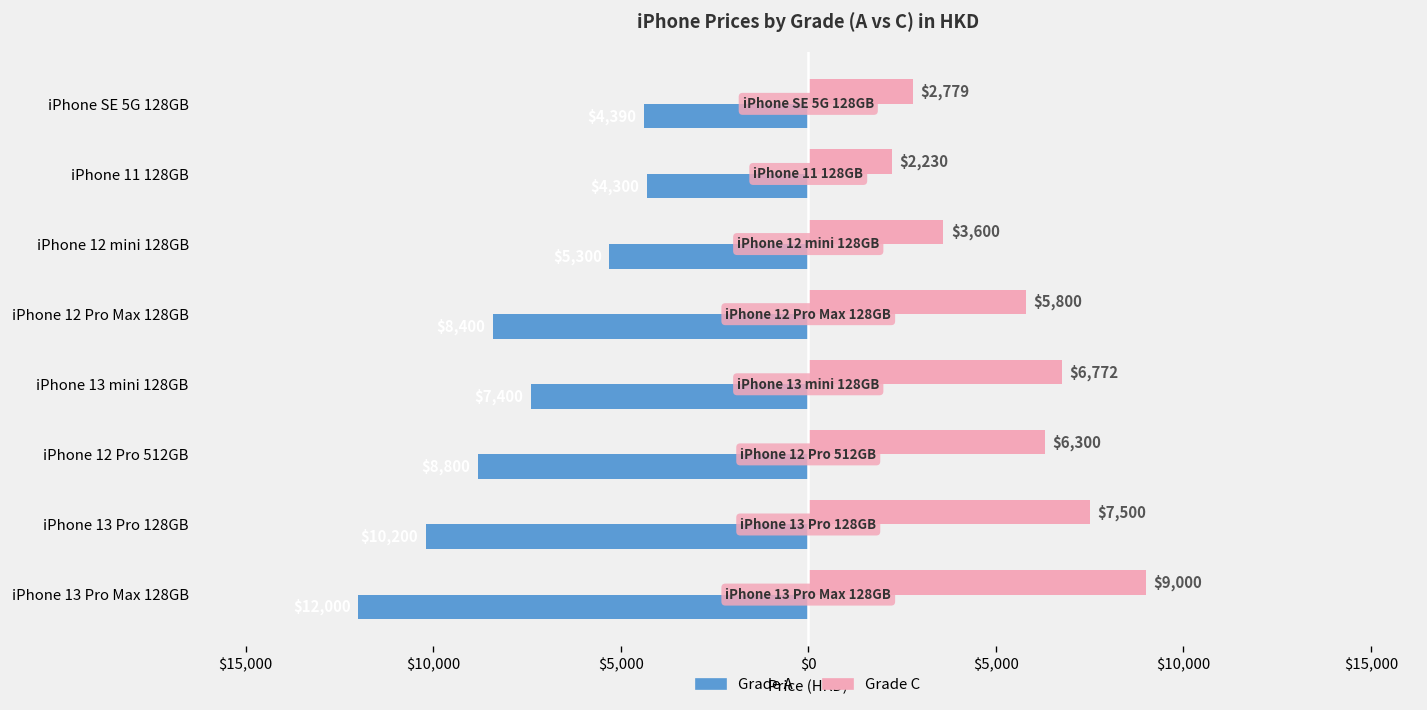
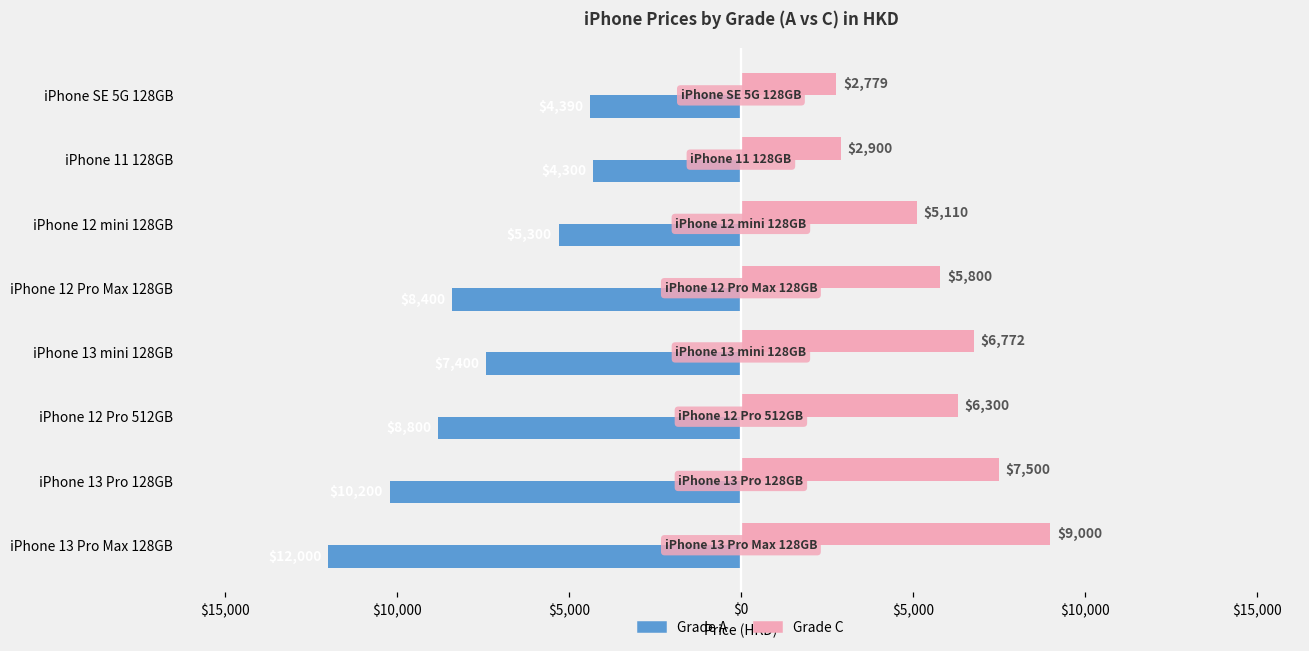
Grade C, iPhone 11 128GB: $2,230 -> $2,900
Grade C, iPhone 12 mini 128GB: $3,600 -> $5,110
